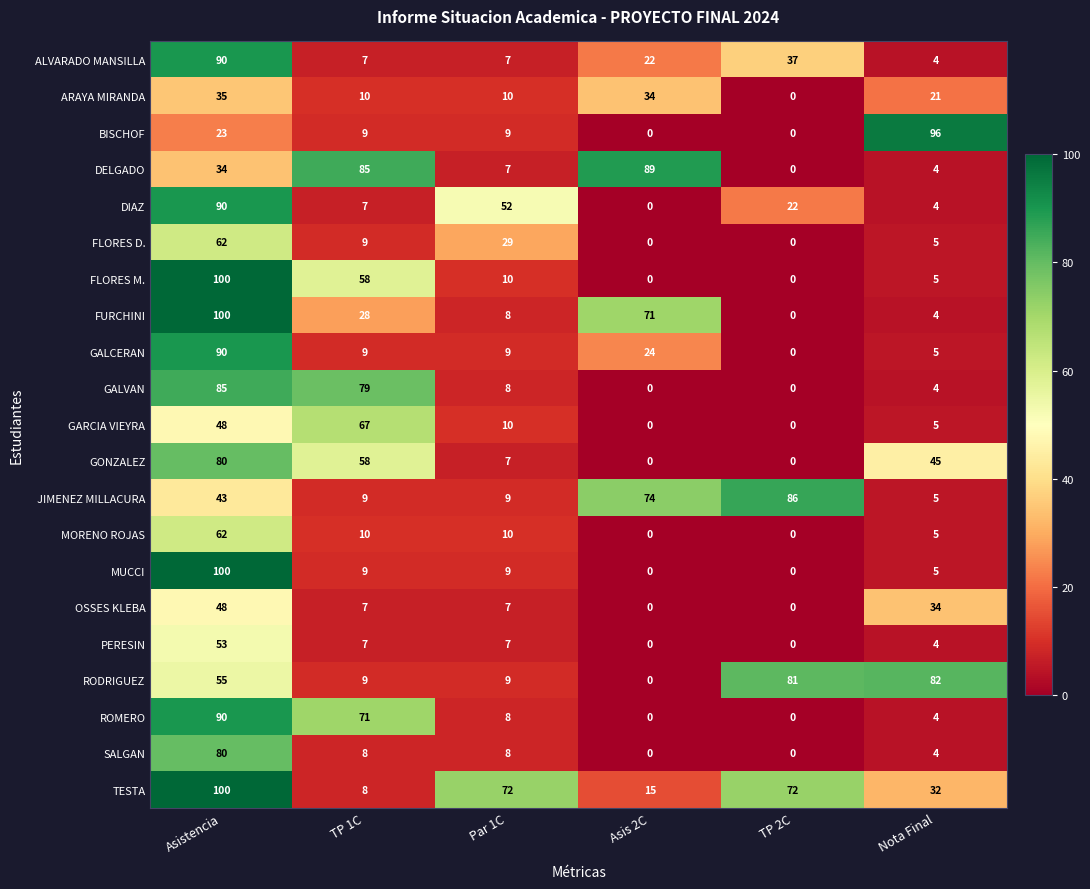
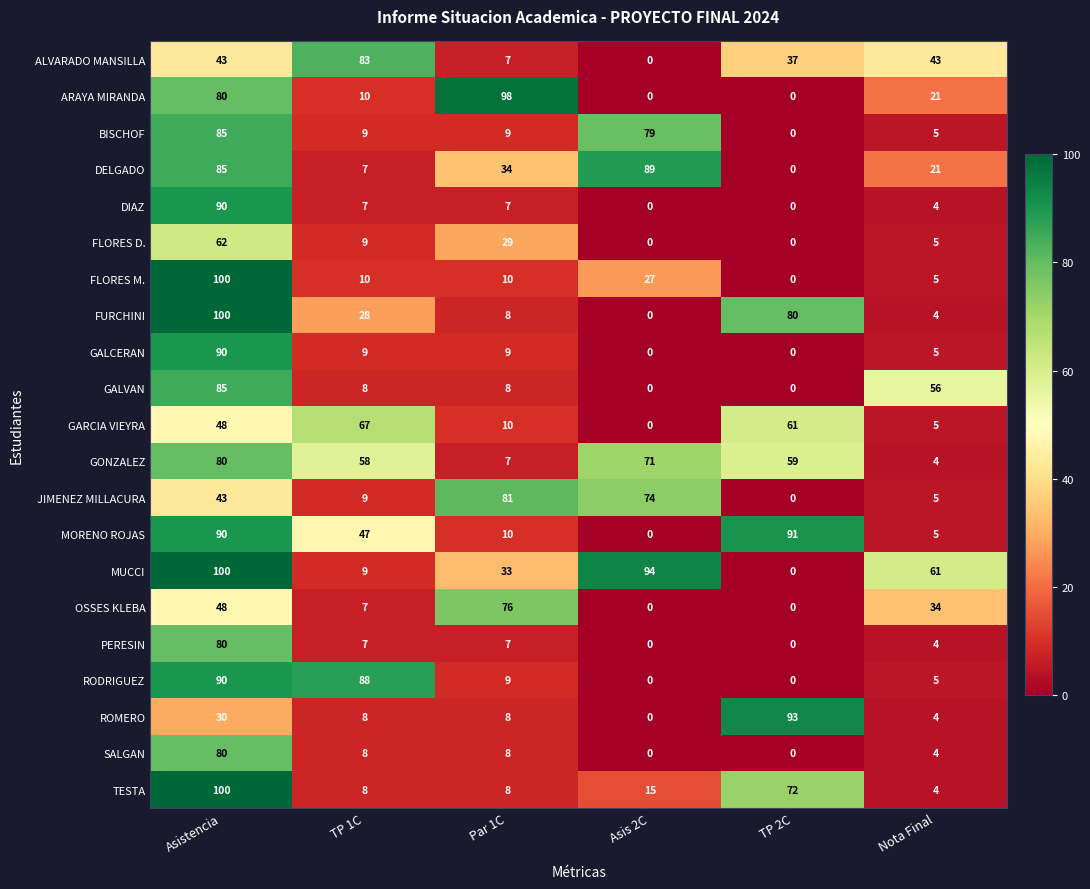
ALVARADO MANSILLA, Asistencia: 90 -> 43
ALVARADO MANSILLA, TP 1C: 7 -> 83
ALVARADO MANSILLA, Asis 2C: 22 -> 0
ALVARADO MANSILLA, Nota Final: 4 -> 43
ARAYA MIRANDA, Asistencia: 35 -> 80
ARAYA MIRANDA, Par 1C: 10 -> 98
ARAYA MIRANDA, Asis 2C: 34 -> 0
BISCHOF, Asistencia: 23 -> 85
BISCHOF, Asis 2C: 0 -> 79
BISCHOF, Nota Final: 96 -> 5
DELGADO, Asistencia: 34 -> 85
DELGADO, TP 1C: 85 -> 7
DELGADO, Par 1C: 7 -> 34
DELGADO, Nota Final: 4 -> 21
DIAZ, Par 1C: 52 -> 7
DIAZ, TP 2C: 22 -> 0
FLORES M., TP 1C: 58 -> 10
FLORES M., Asis 2C: 0 -> 27
FURCHINI, Asis 2C: 71 -> 0
FURCHINI, TP 2C: 0 -> 80
GALCERAN, Asis 2C: 24 -> 0
GALVAN, TP 1C: 79 -> 8
GALVAN, Nota Final: 4 -> 56
GARCIA VIEYRA, TP 2C: 0 -> 61
GONZALEZ, Asis 2C: 0 -> 71
GONZALEZ, TP 2C: 0 -> 59
GONZALEZ, Nota Final: 45 -> 4
JIMENEZ MILLACURA, Par 1C: 9 -> 81
JIMENEZ MILLACURA, TP 2C: 86 -> 0
MORENO ROJAS, Asistencia: 62 -> 90
MORENO ROJAS, TP 1C: 10 -> 47
MORENO ROJAS, TP 2C: 0 -> 91
MUCCI, Par 1C: 9 -> 33
MUCCI, Asis 2C: 0 -> 94
MUCCI, Nota Final: 5 -> 61
OSSES KLEBA, Par 1C: 7 -> 76
PERESIN, Asistencia: 53 -> 80
RODRIGUEZ, Asistencia: 55 -> 90
RODRIGUEZ, TP 1C: 9 -> 88
RODRIGUEZ, TP 2C: 81 -> 0
RODRIGUEZ, Nota Final: 82 -> 5
ROMERO, Asistencia: 90 -> 30
ROMERO, TP 1C: 71 -> 8
ROMERO, TP 2C: 0 -> 93
TESTA, Par 1C: 72 -> 8
TESTA, Nota Final: 32 -> 4
